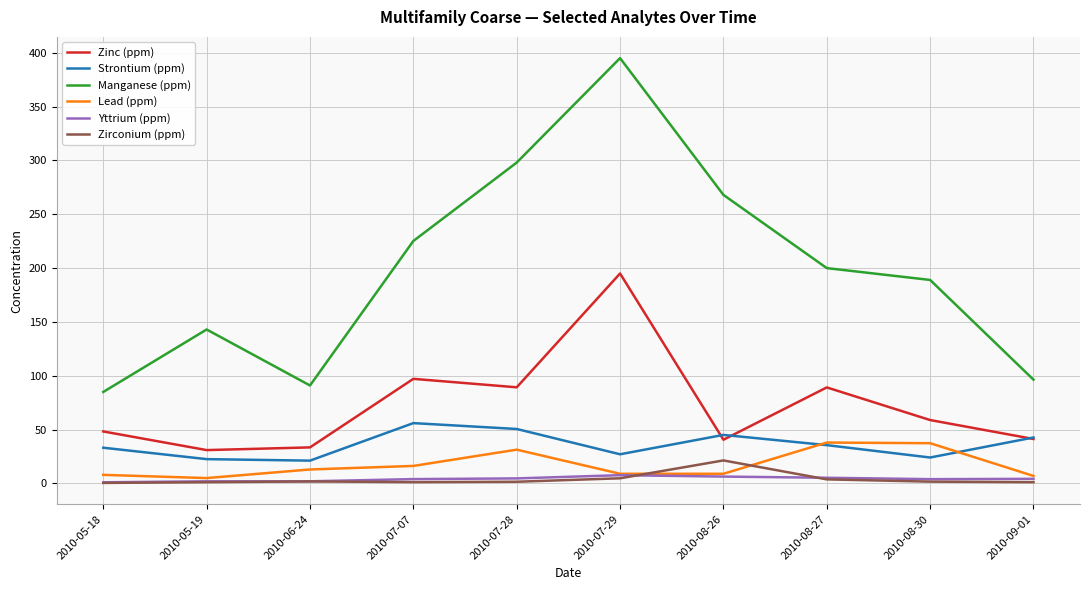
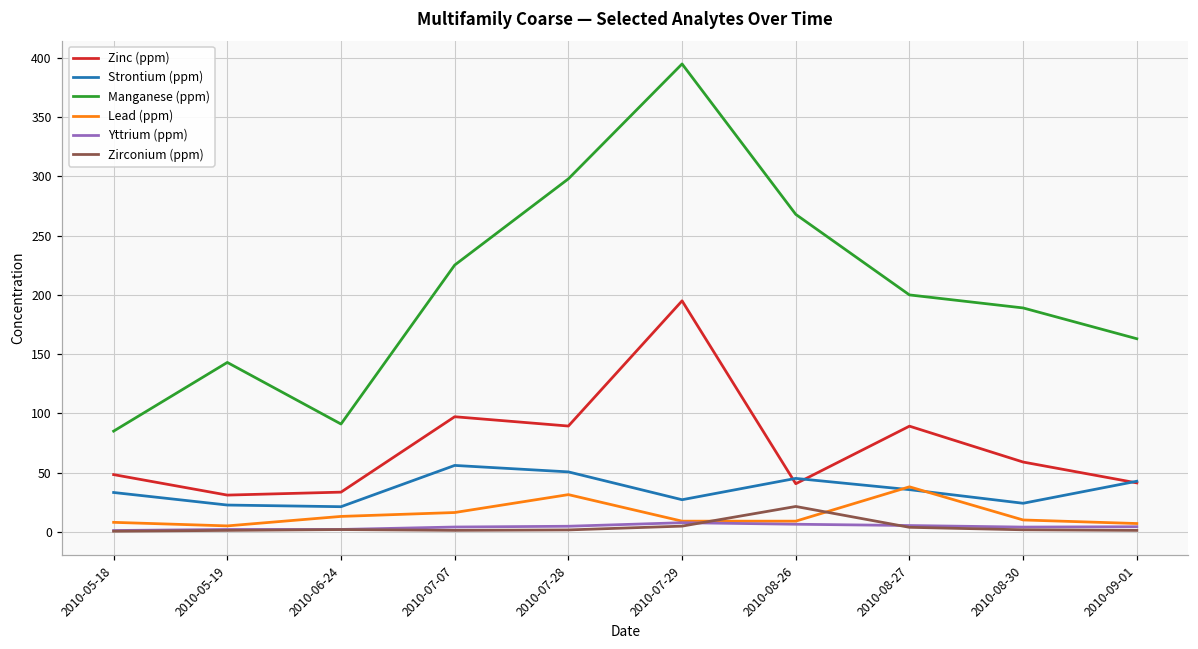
Lead (ppm), 2010-08-30: 37 -> 10
Manganese (ppm), 2010-09-01: 96 -> 163
